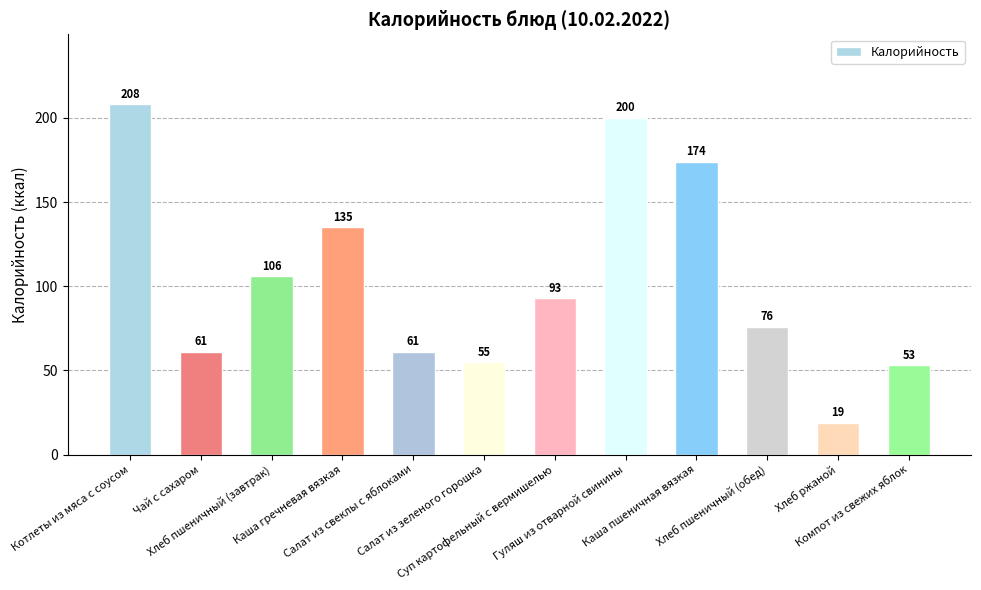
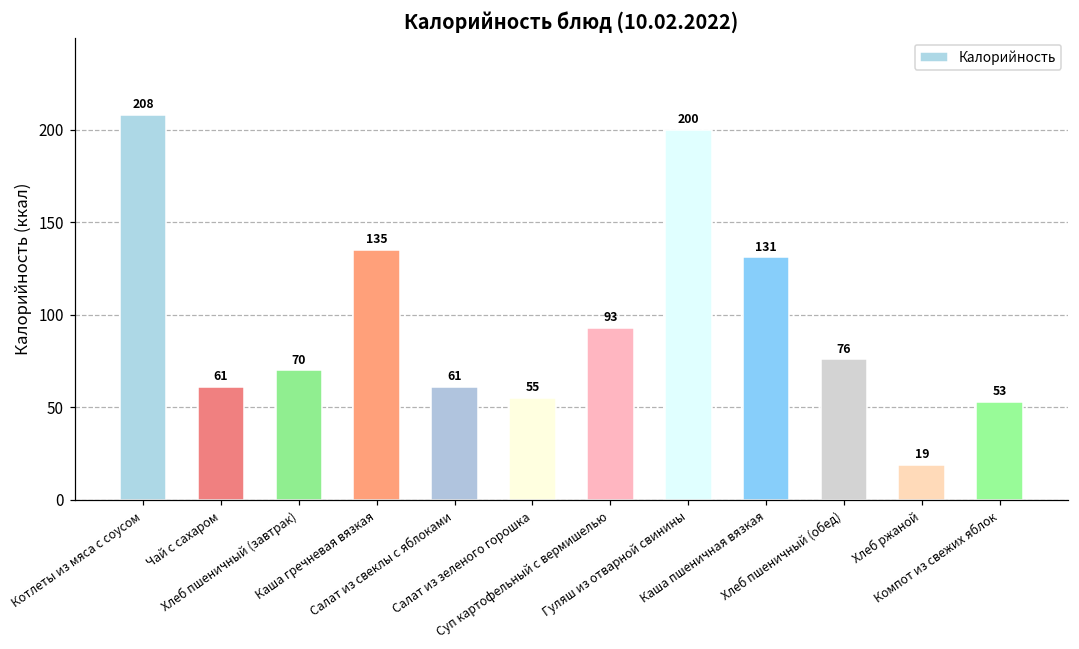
Хлеб пшеничный (завтрак): 106 -> 70
Каша пшеничная вязкая: 174 -> 131
